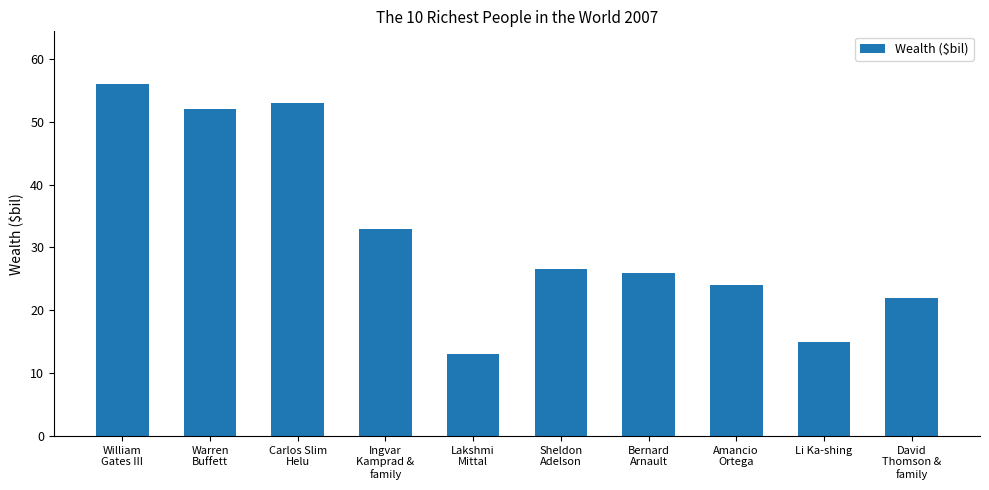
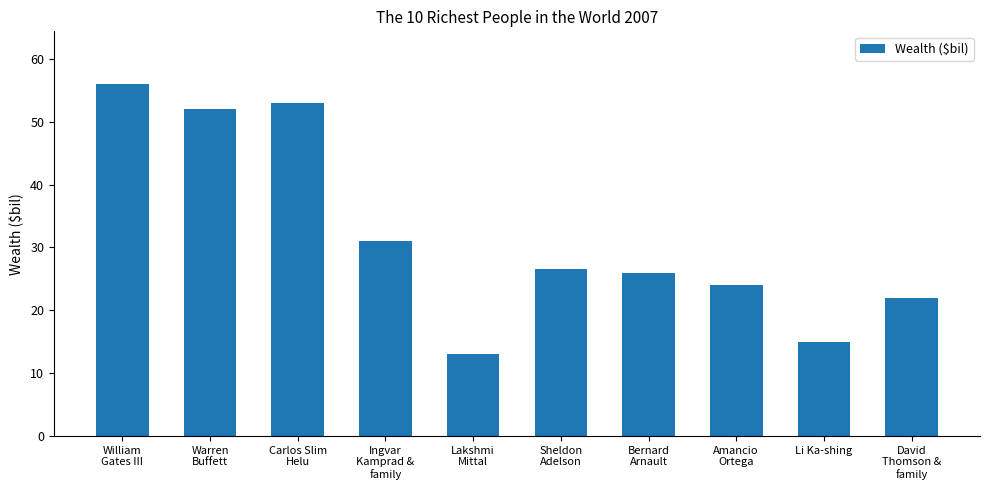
Ingvar Kamprad & family: 33 -> 31
